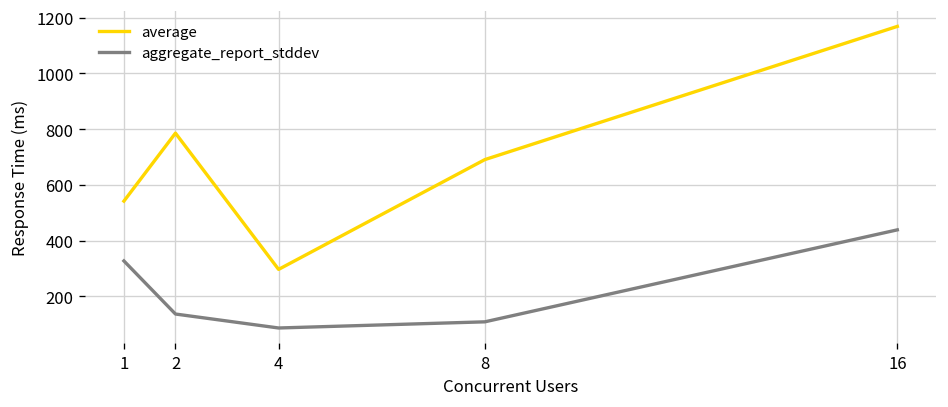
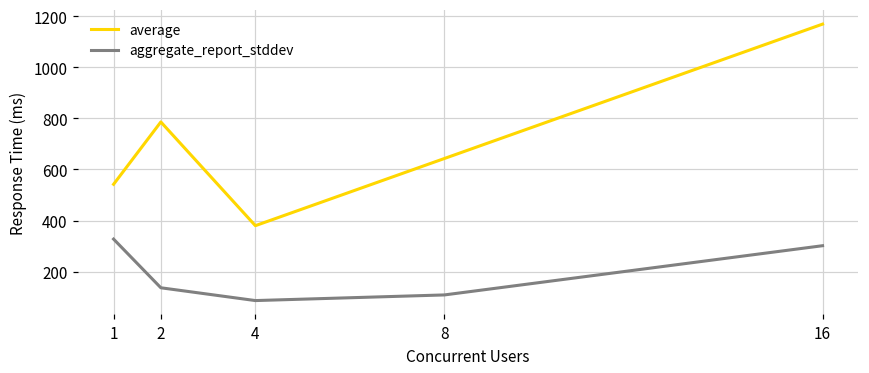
average, 4: 300 -> 380
average, 8: 690 -> 640
aggregate_report_stddev, 16: 440 -> 300
